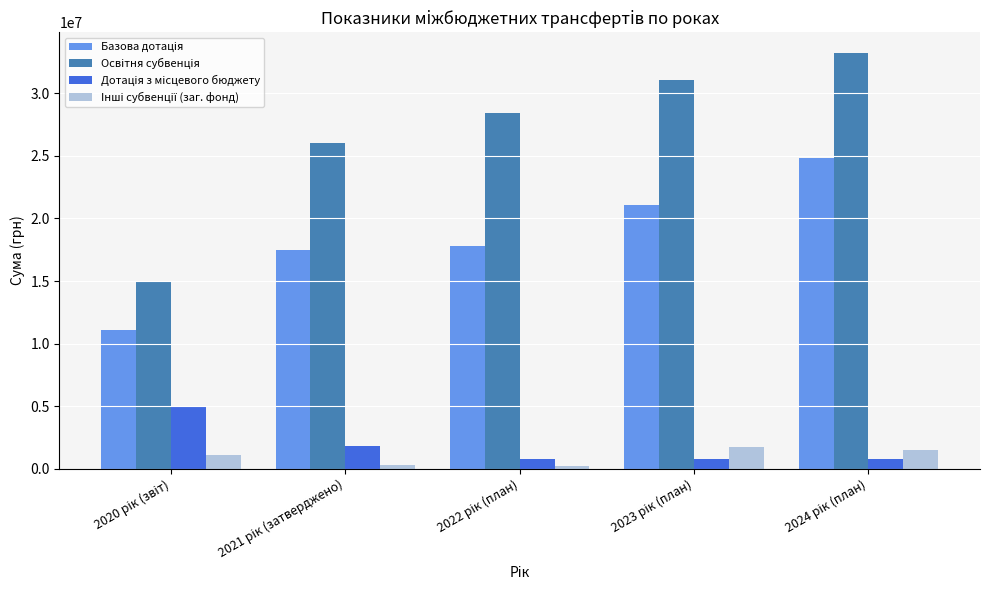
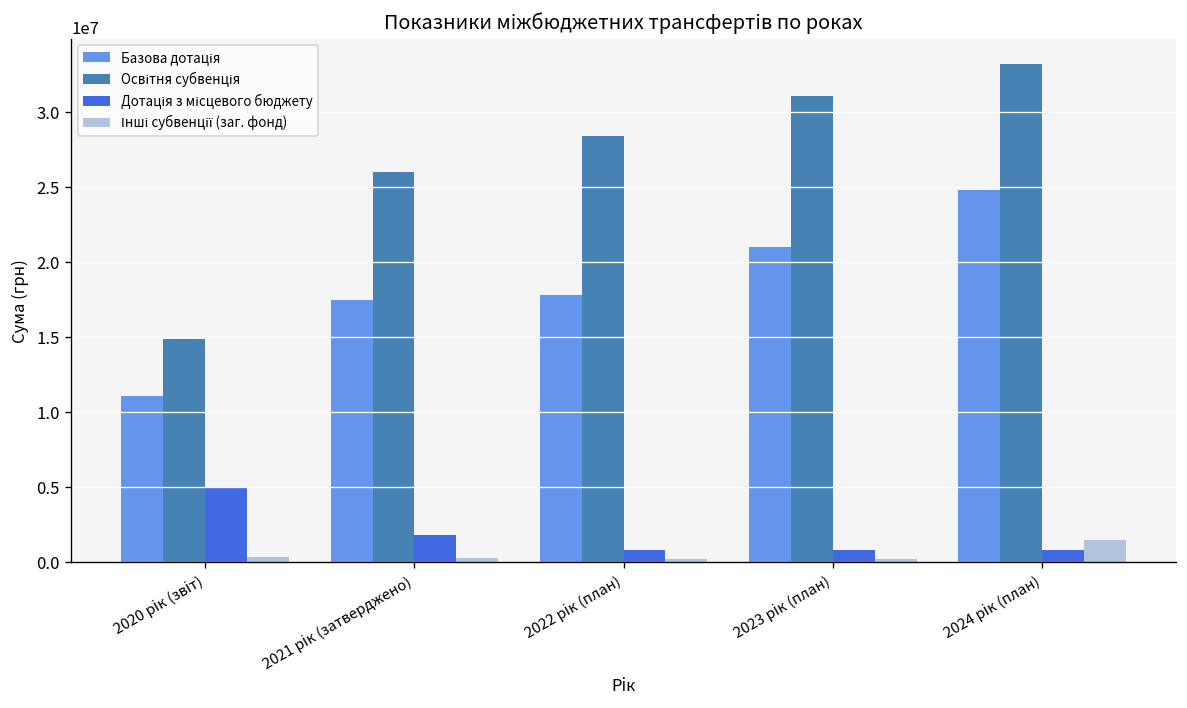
Інші субвенції (заг. фонд), 2020 рік (звіт): 1100000 -> 400000
Інші субвенції (заг. фонд), 2023 рік (план): 1700000 -> 200000
